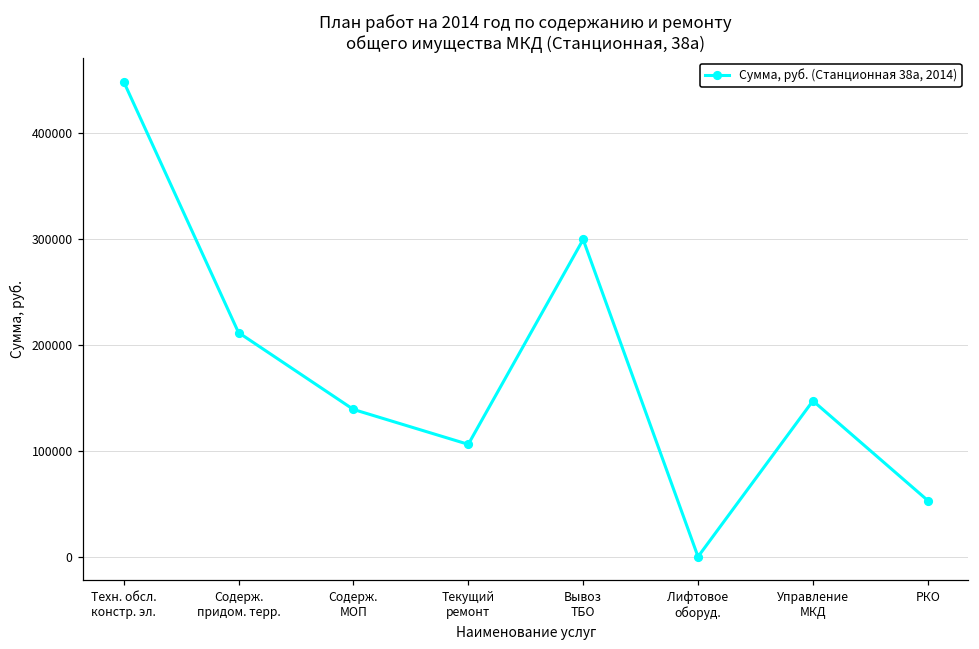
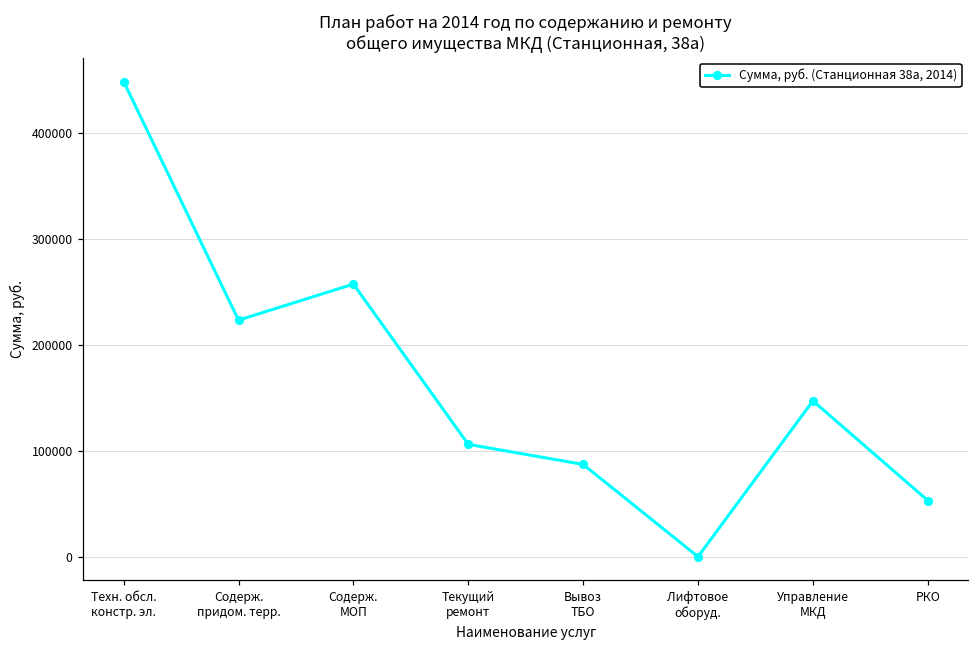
Содерж. придом. терр.: 210000 -> 220000
Содерж. МОП: 140000 -> 260000
Вывоз ТБО: 300000 -> 90000
